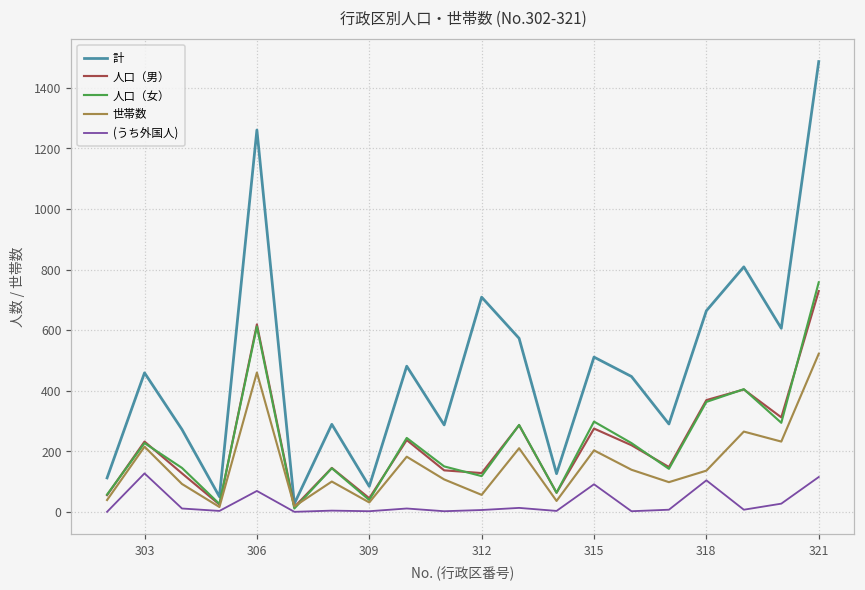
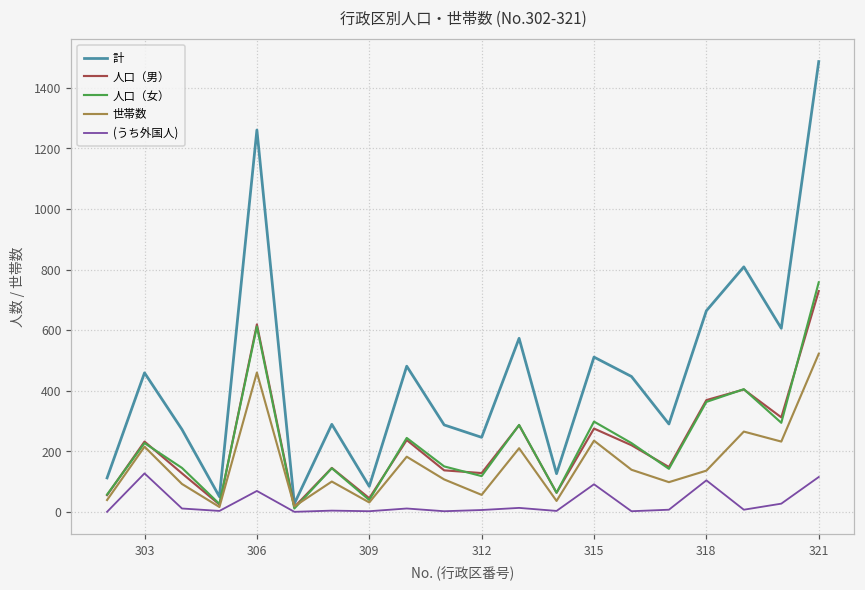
計, 312: 710 -> 250
世帯数, 315: 200 -> 240
